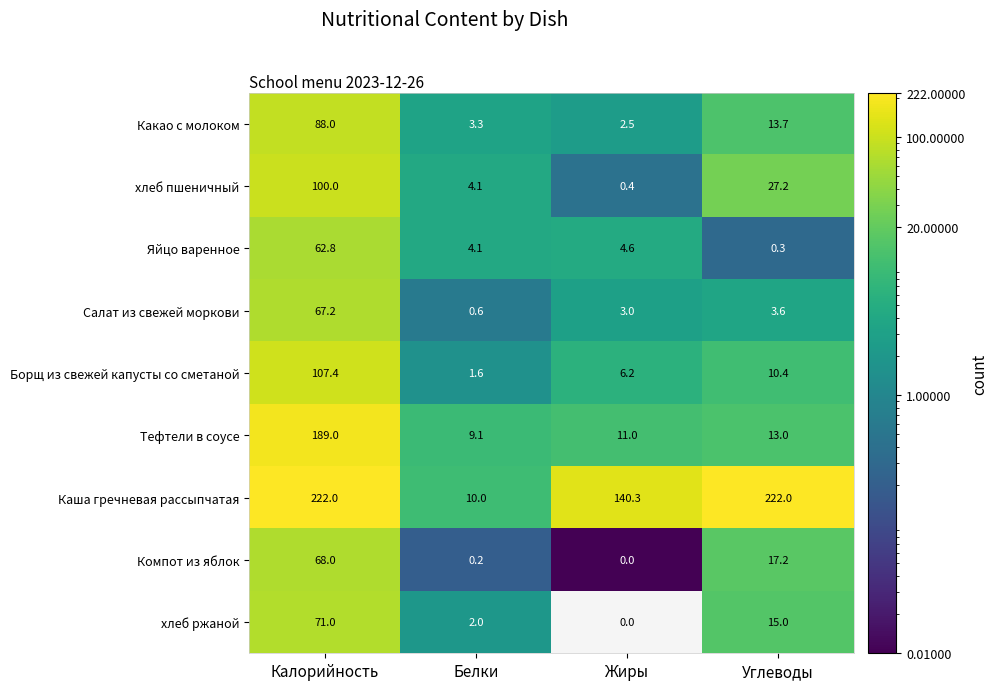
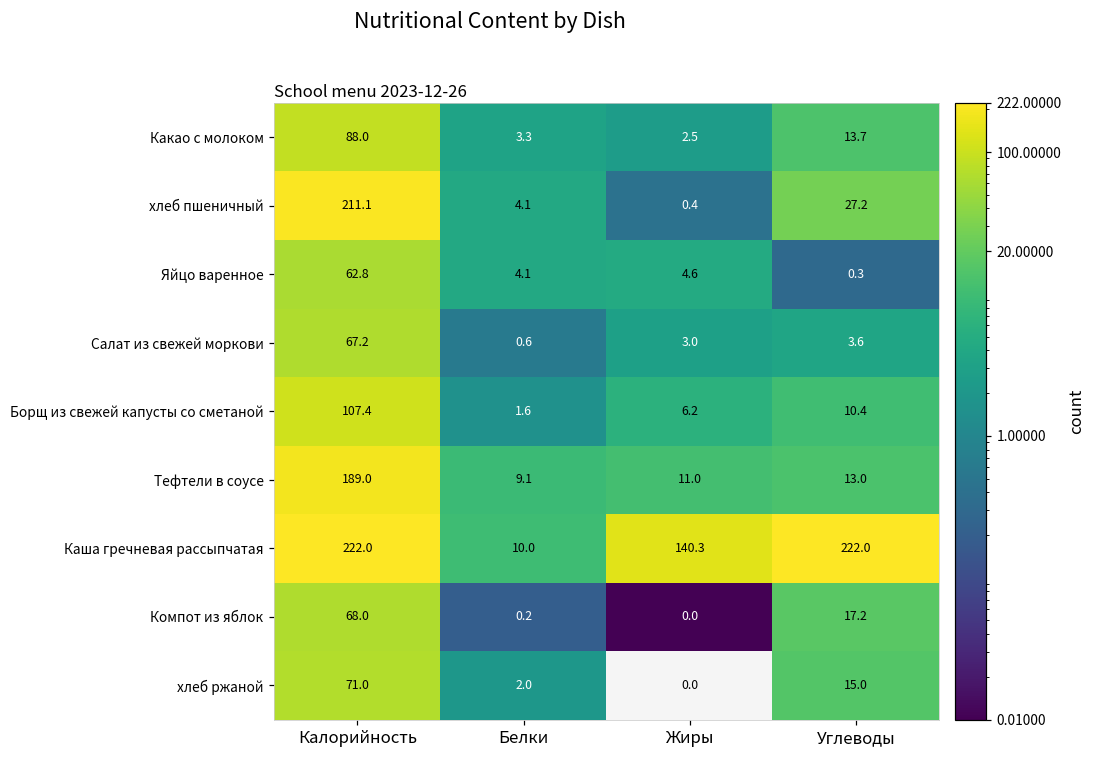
хлеб пшеничный, Калорийность: 100.0 -> 211.1
